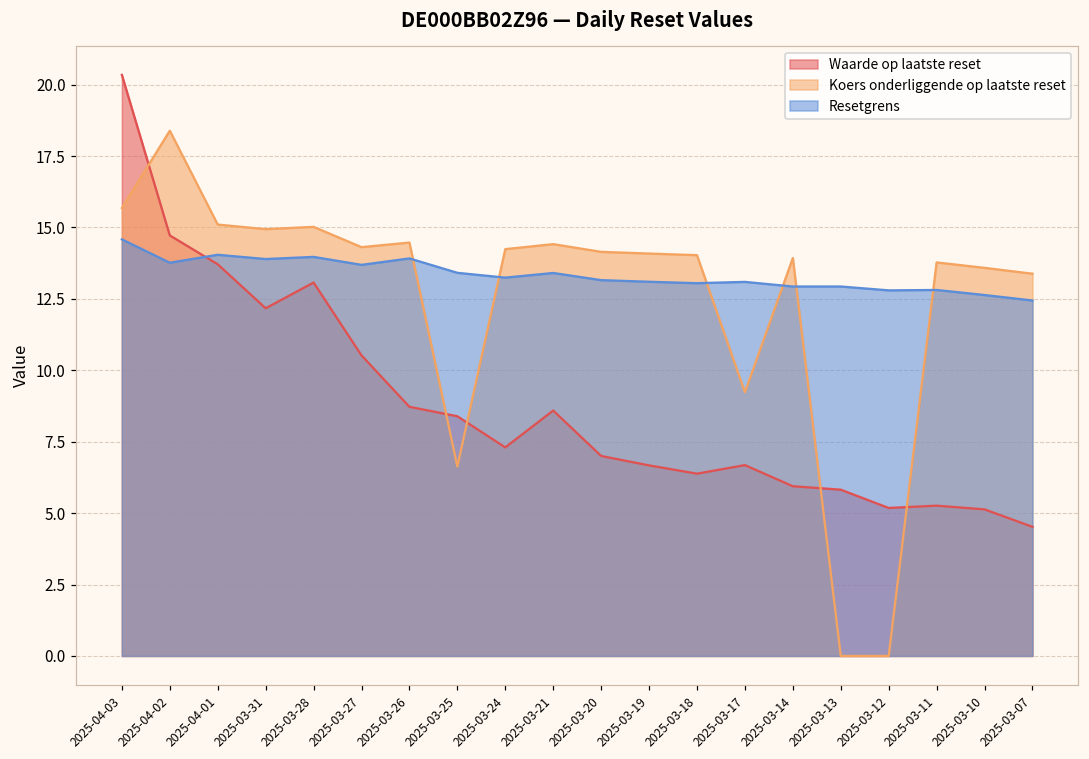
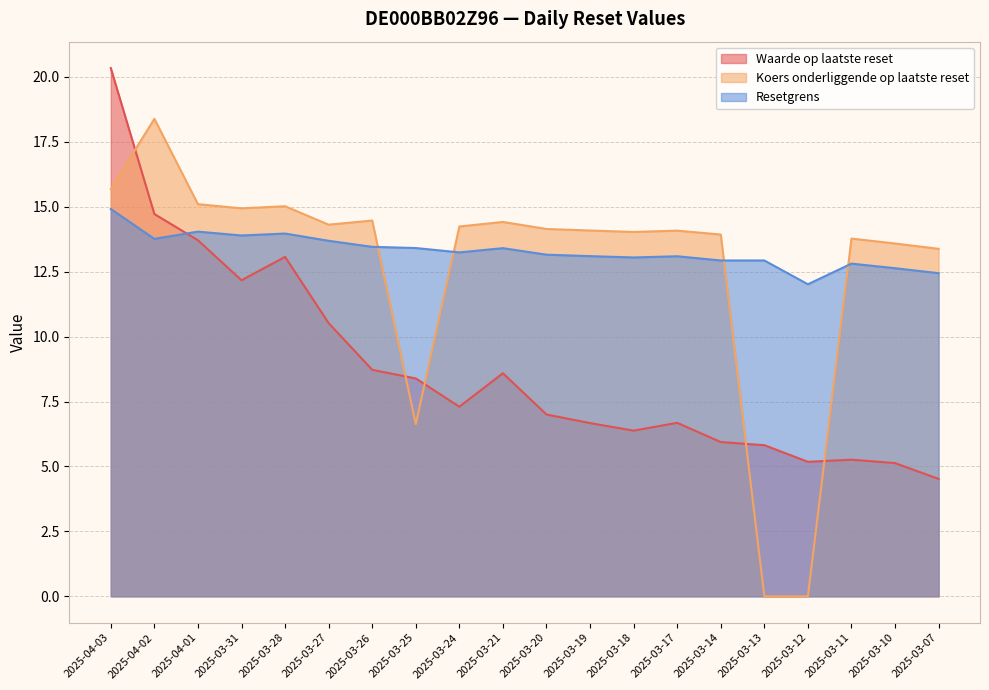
Resetgrens, 2025-04-03: 14.6 -> 14.9
Resetgrens, 2025-03-26: 13.9 -> 13.5
Koers onderliggende op laatste reset, 2025-03-17: 9.2 -> 14.1
Resetgrens, 2025-03-12: 12.8 -> 12.0
